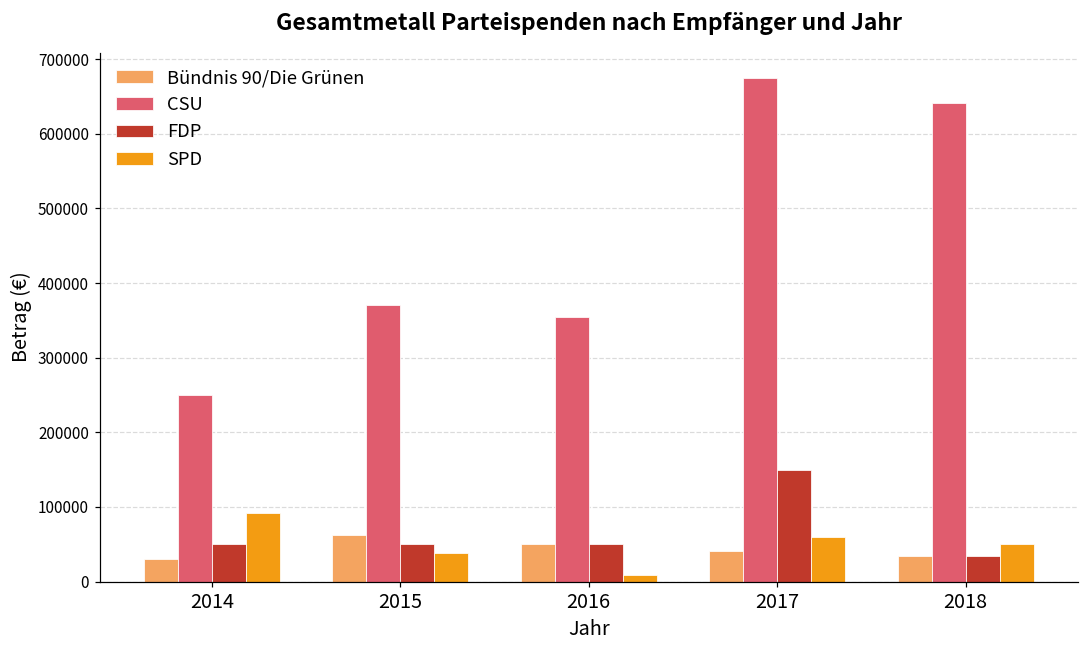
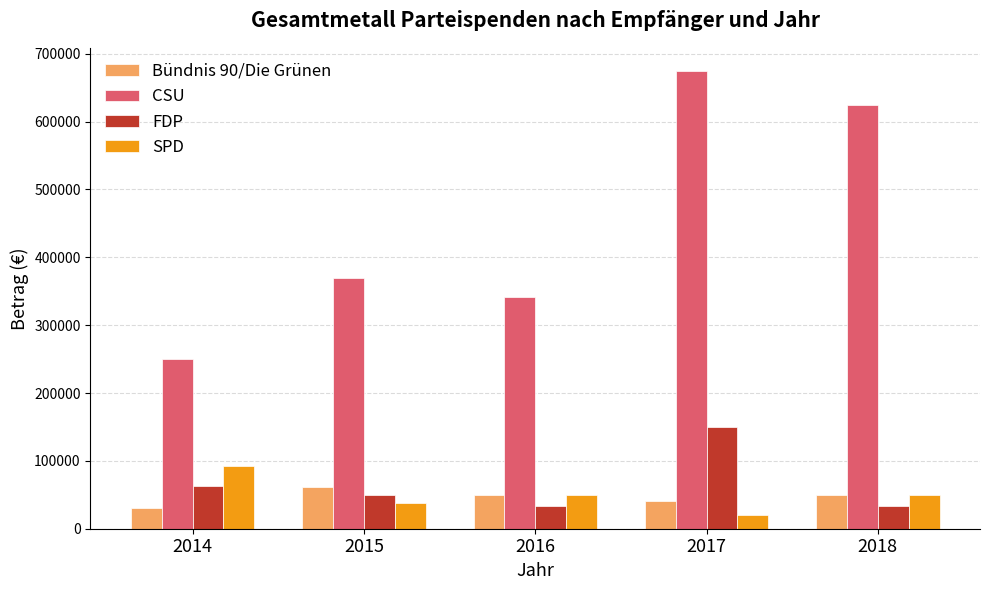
FDP, 2014: 50000 -> 60000
CSU, 2016: 350000 -> 340000
FDP, 2016: 50000 -> 30000
SPD, 2016: 10000 -> 50000
SPD, 2017: 60000 -> 20000
Bündnis 90/Die Grünen, 2018: 30000 -> 50000
CSU, 2018: 640000 -> 630000
